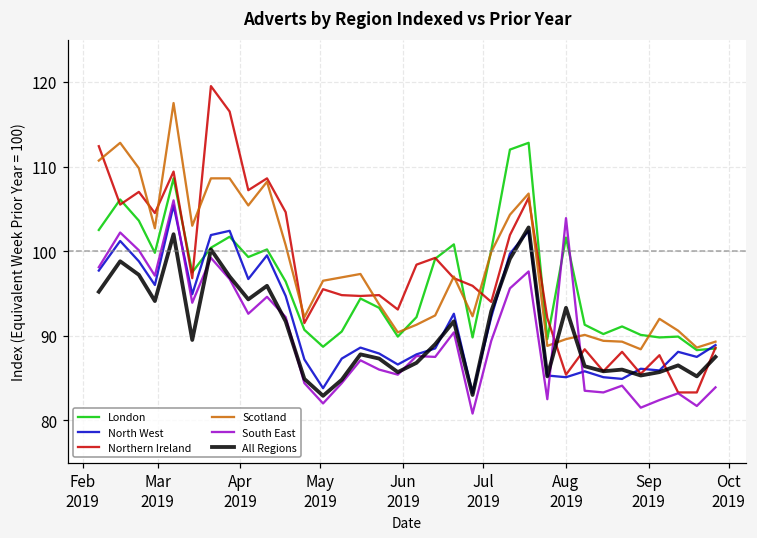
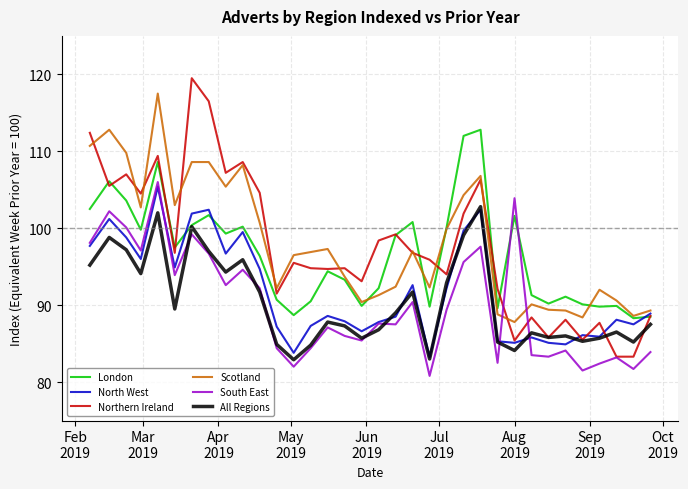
Scotland, Aug 2019: 90 -> 88
All Regions, Aug 2019: 93 -> 84
